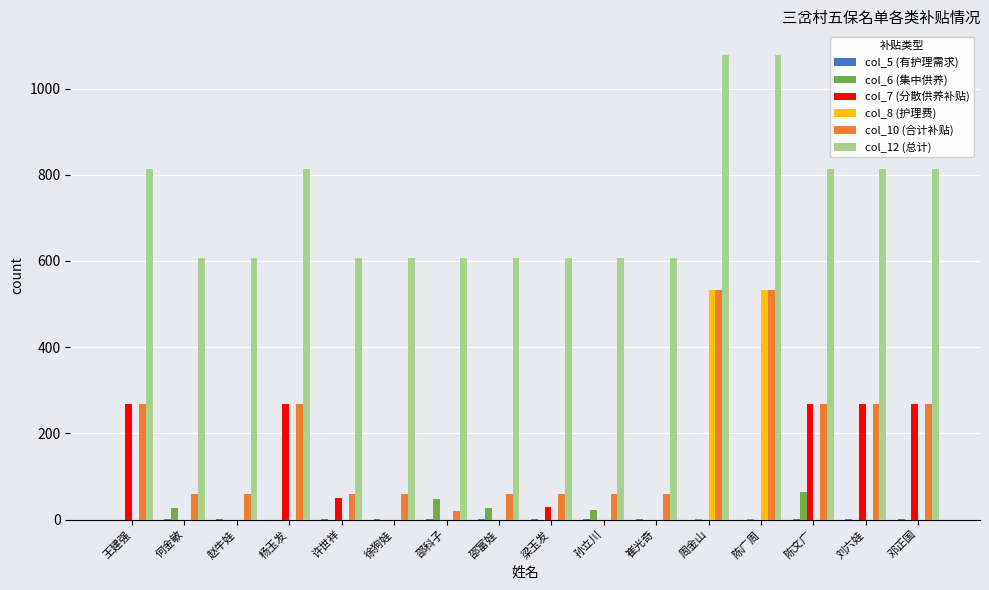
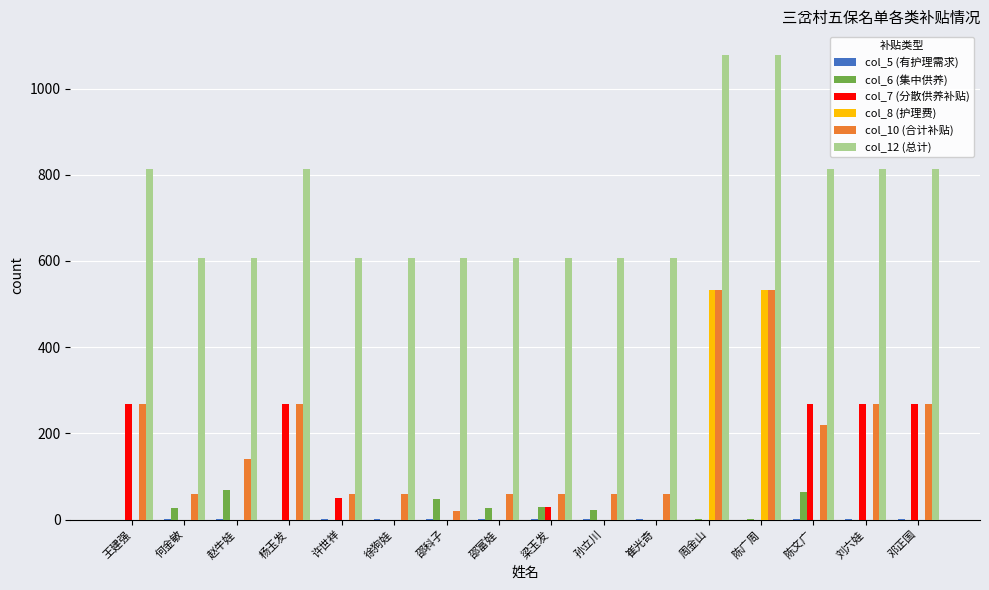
col_6 (集中供养), 赵牛娃: 0 -> 70
col_10 (合计补贴), 赵牛娃: 60 -> 140
col_6 (集中供养), 梁玉发: 0 -> 30
col_10 (合计补贴), 陈文广: 270 -> 220
